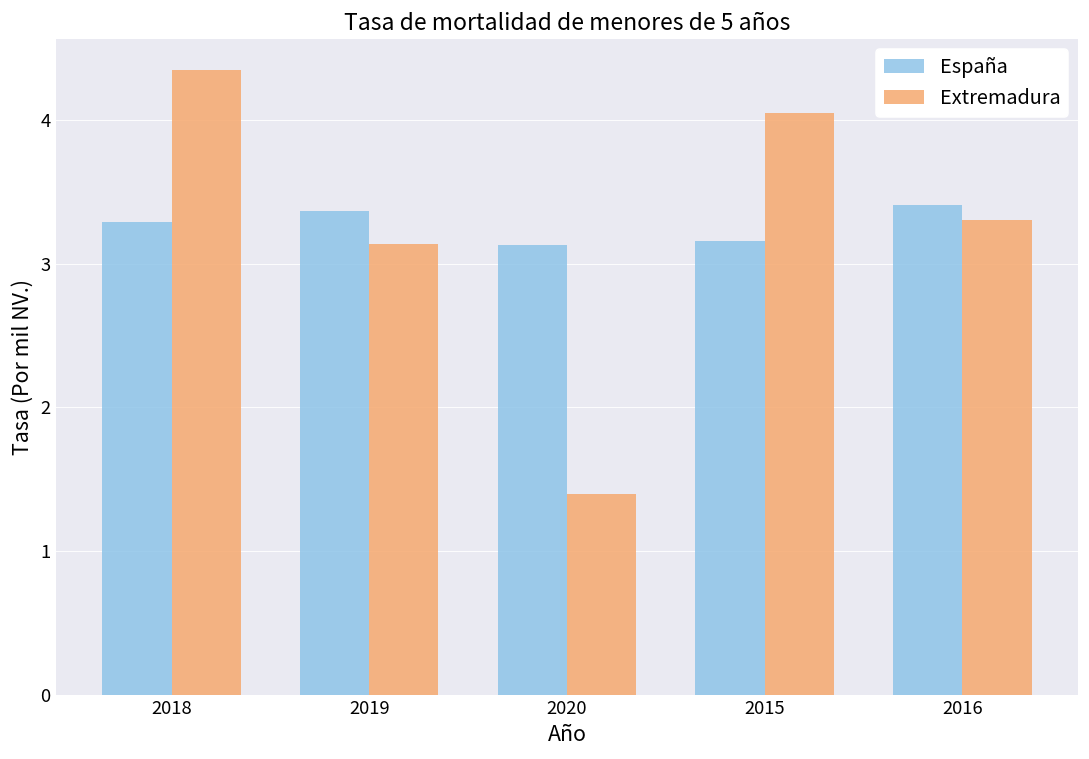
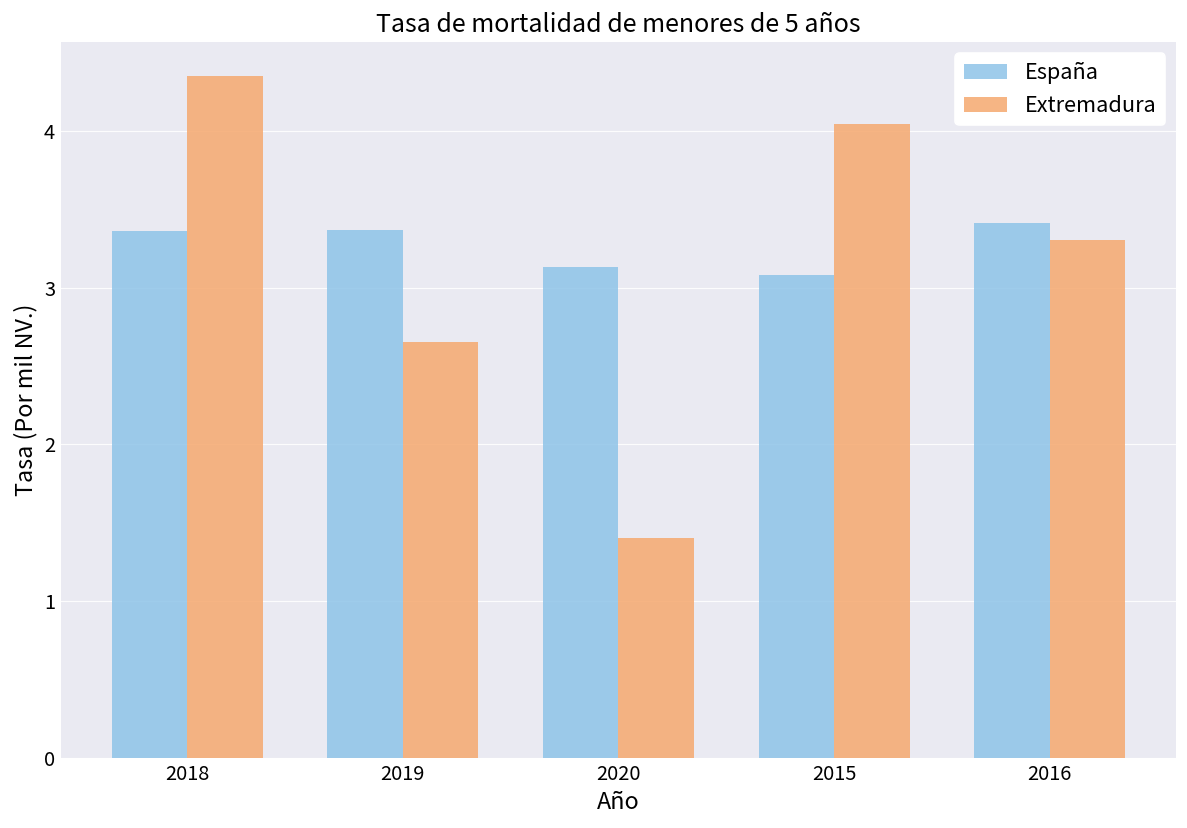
España, 2018: 3.29 -> 3.36
Extremadura, 2019: 3.14 -> 2.65
España, 2015: 3.16 -> 3.08
